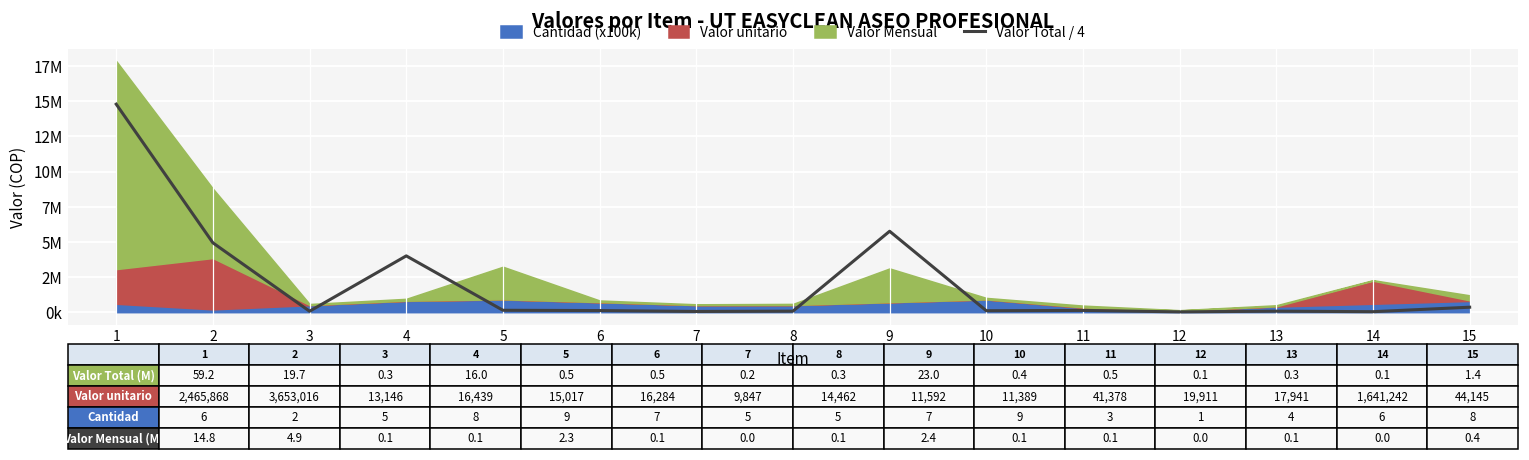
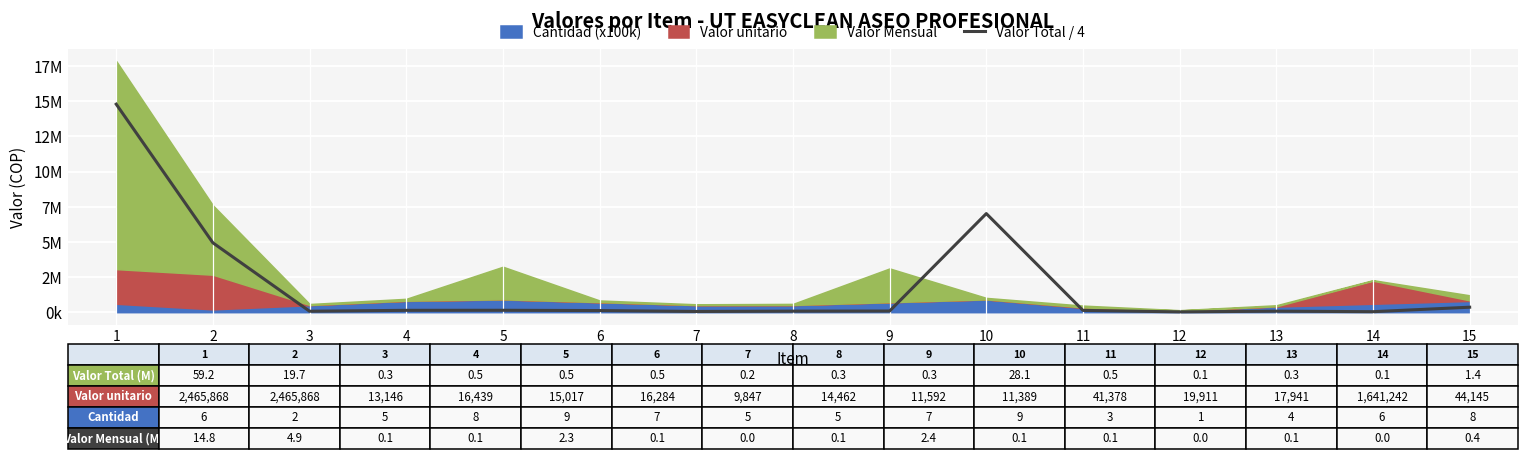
Valor unitario, 2: 3,653,016 -> 2,465,868
Valor Total / 4, 4: 16.0 -> 0.5
Valor Total / 4, 9: 23.0 -> 0.3
Valor Total / 4, 10: 0.4 -> 28.1
